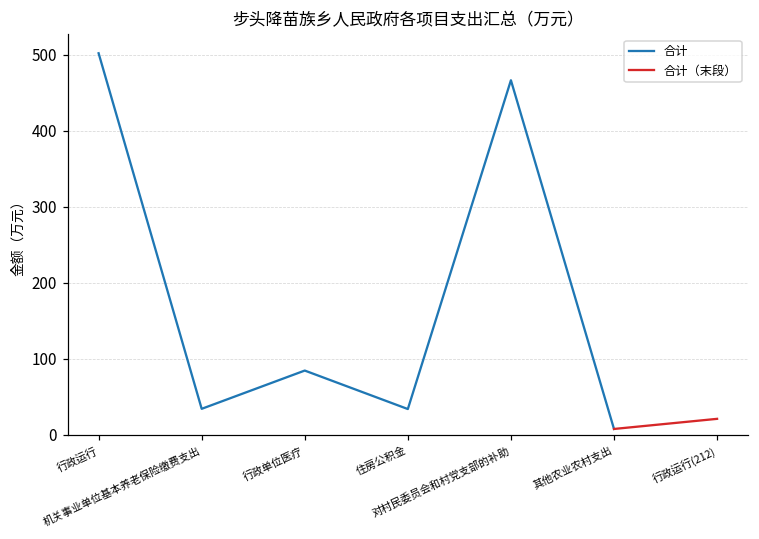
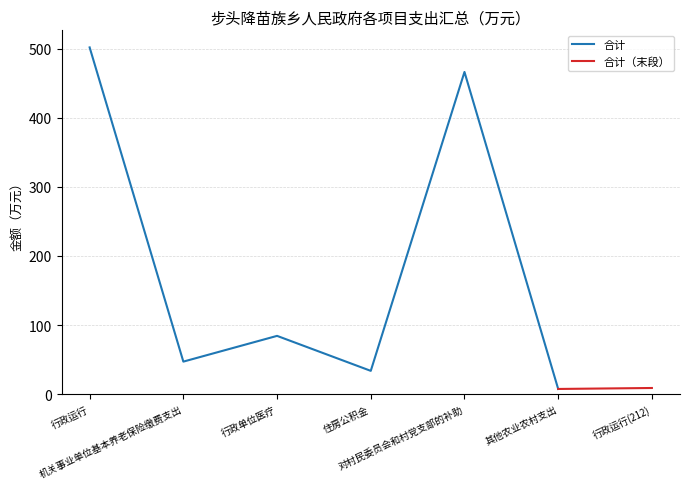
合计, 机关事业单位基本养老保险缴费支出: 30 -> 50
合计（末段）, 行政运行(212): 20 -> 10
